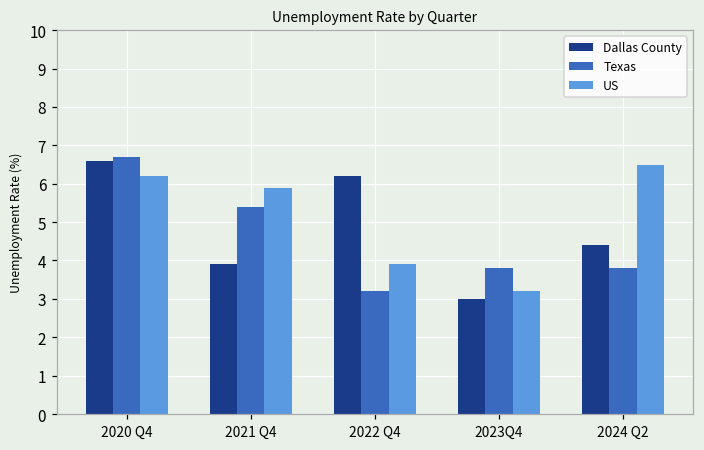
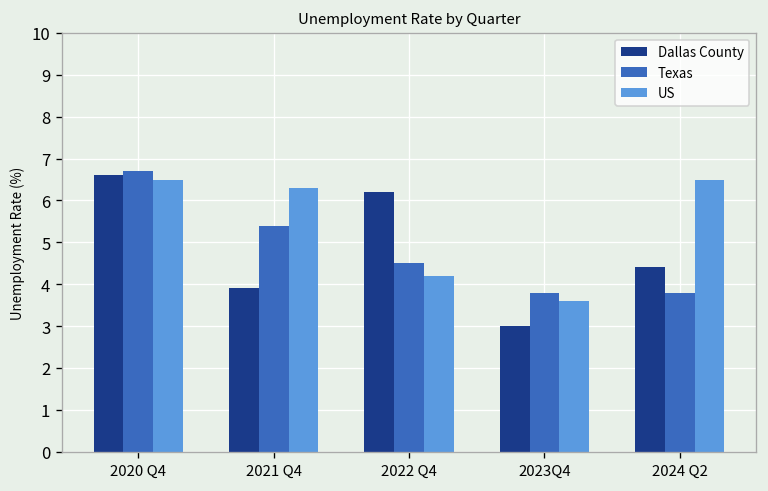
US, 2020 Q4: 6.2 -> 6.5
US, 2021 Q4: 5.9 -> 6.3
Texas, 2022 Q4: 3.2 -> 4.5
US, 2022 Q4: 3.9 -> 4.2
US, 2023Q4: 3.2 -> 3.6
